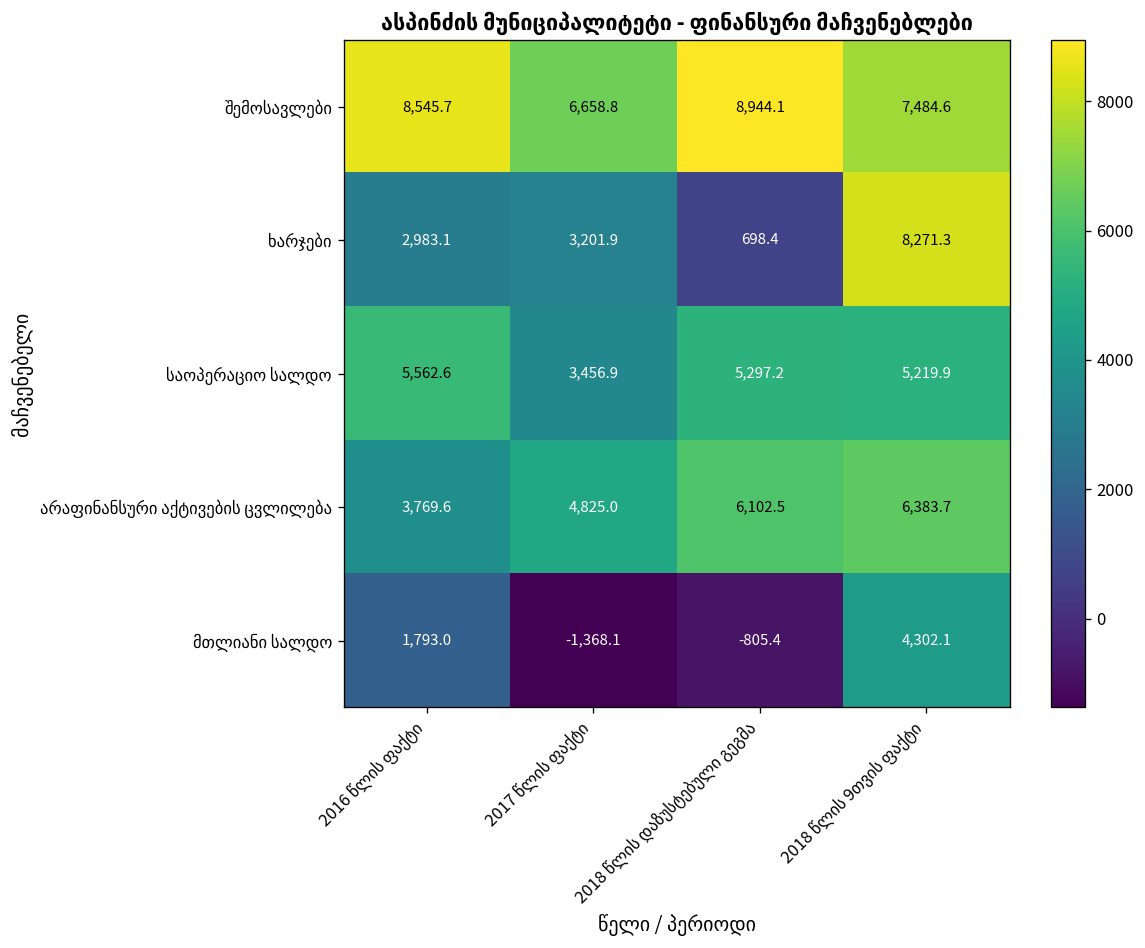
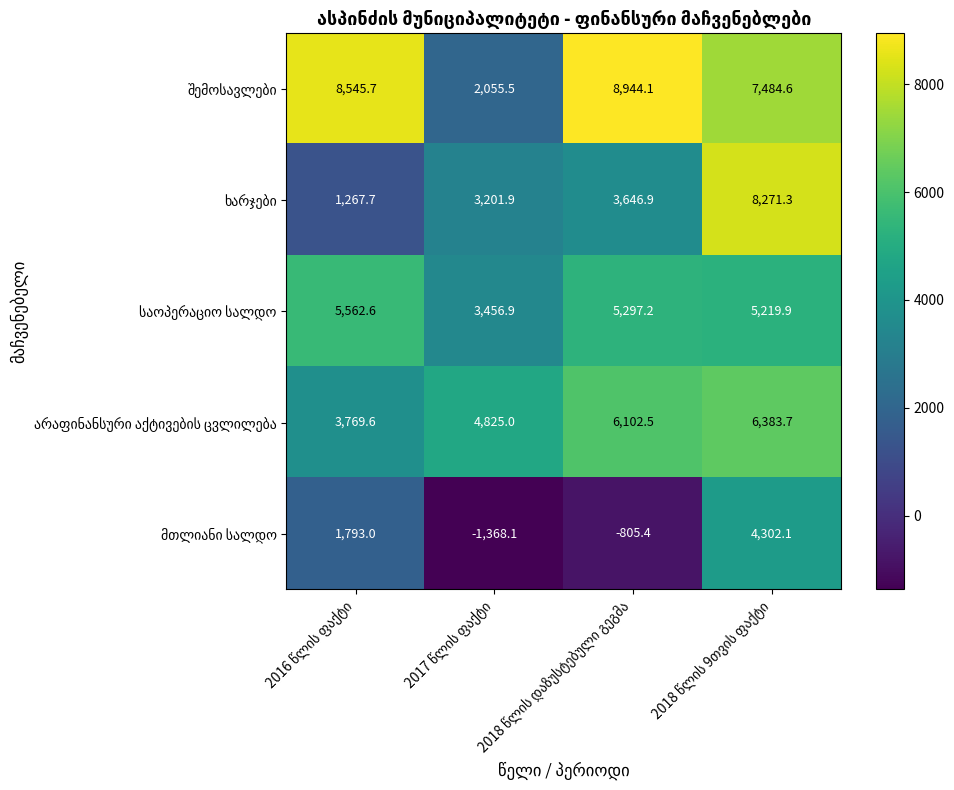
შემოსავლები, 2017 წლის ფაქტი: 6,658.8 -> 2,055.5
ხარჯები, 2016 წლის ფაქტი: 2,983.1 -> 1,267.7
ხარჯები, 2018 წლის დაზუსტებული გეგმა: 698.4 -> 3,646.9
